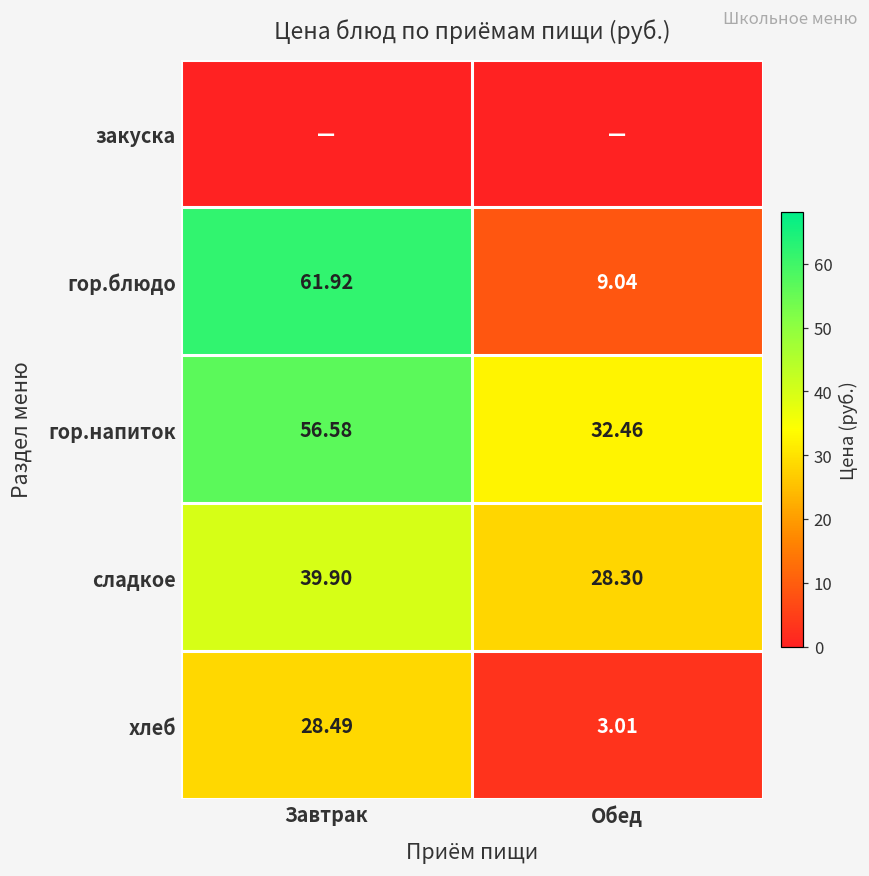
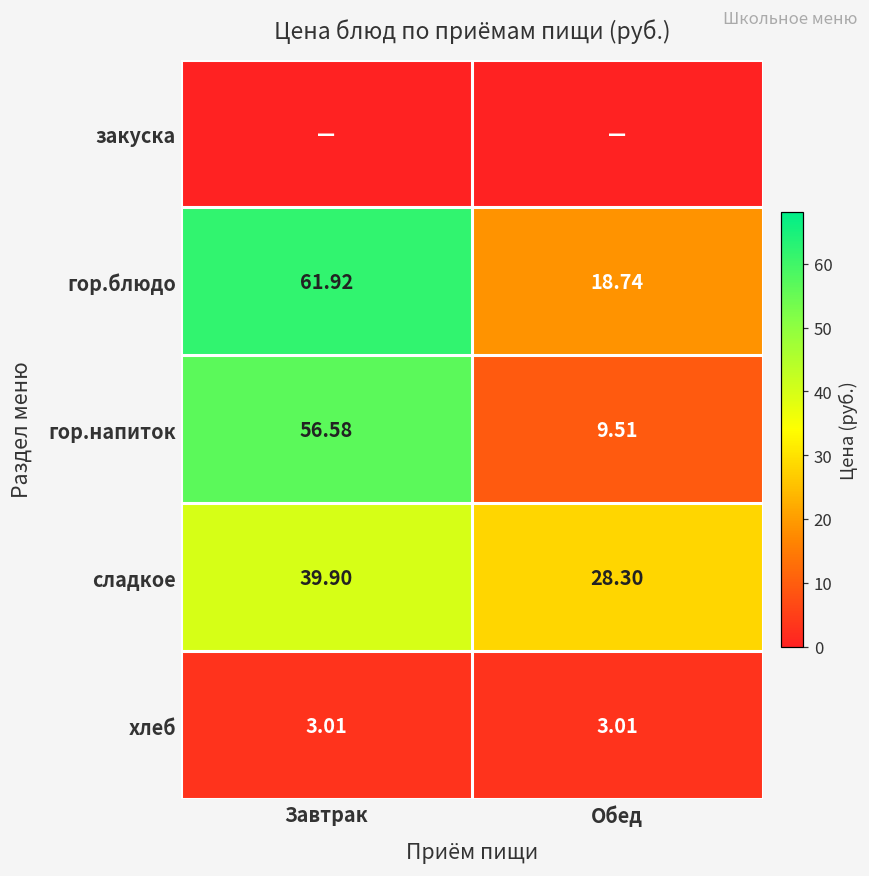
гор.блюдо, Обед: 9.04 -> 18.74
гор.напиток, Обед: 32.46 -> 9.51
хлеб, Завтрак: 28.49 -> 3.01
